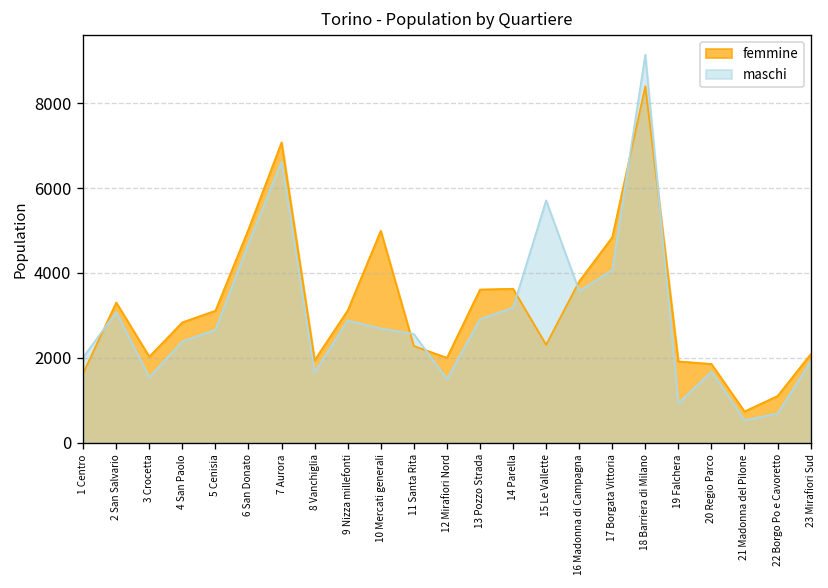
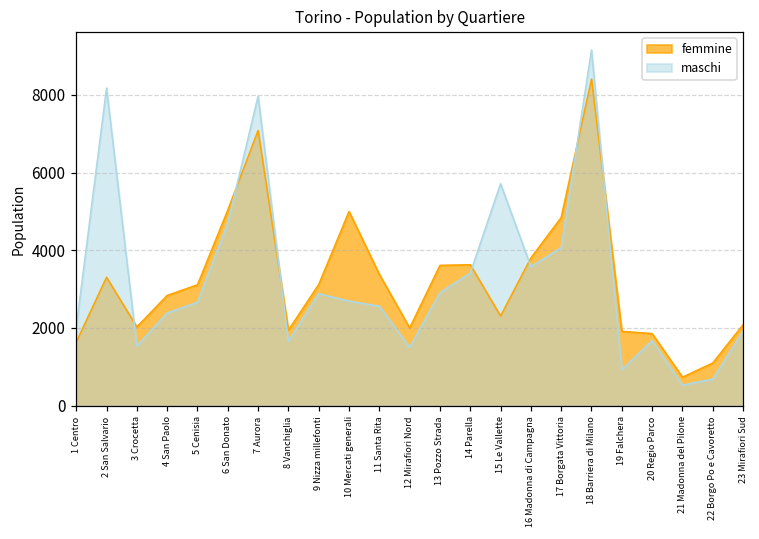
maschi, 2 San Salvario: 3100 -> 8200
maschi, 7 Aurora: 6600 -> 8000
femmine, 11 Santa Rita: 2300 -> 3400
maschi, 14 Parella: 3200 -> 3400
